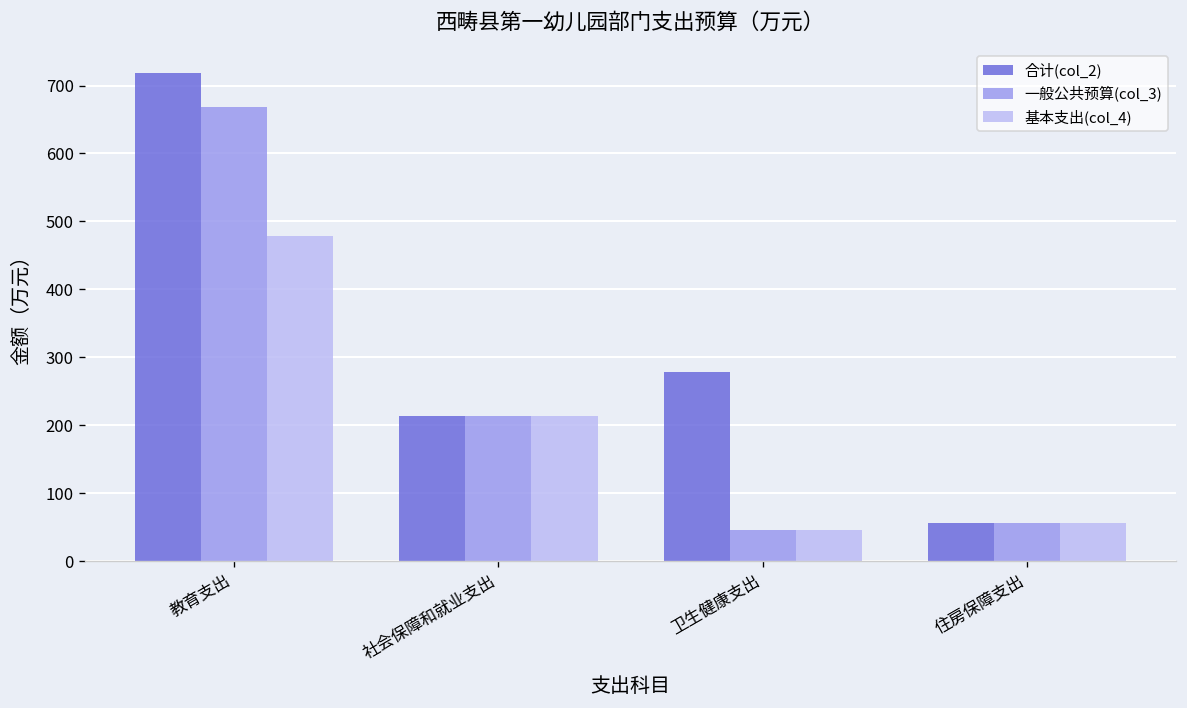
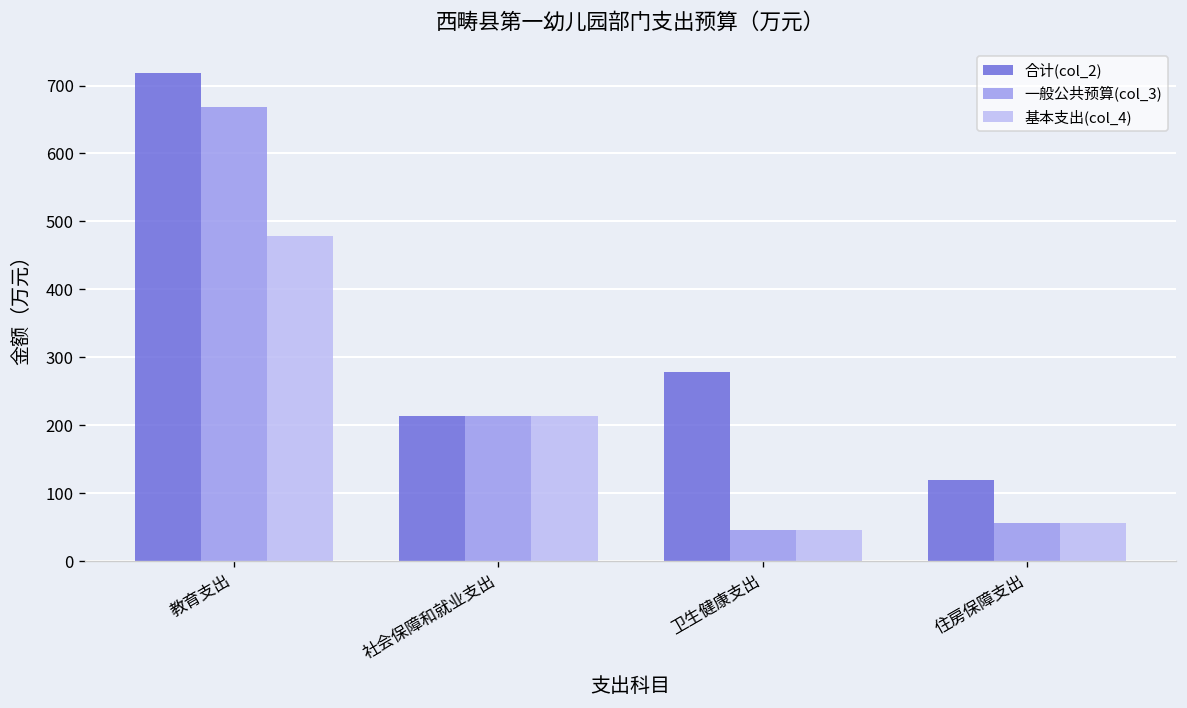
合计(col_2), 住房保障支出: 60 -> 120
